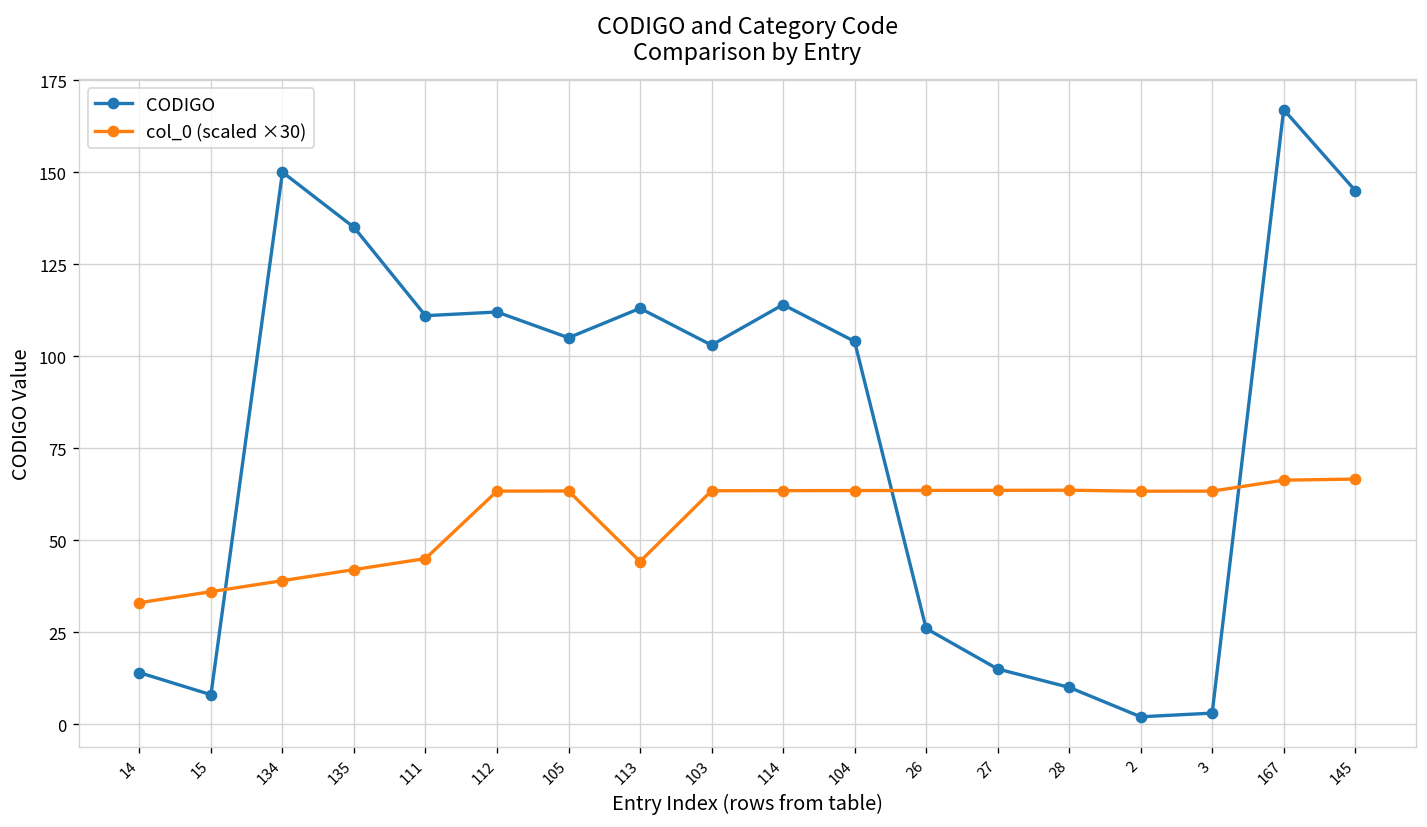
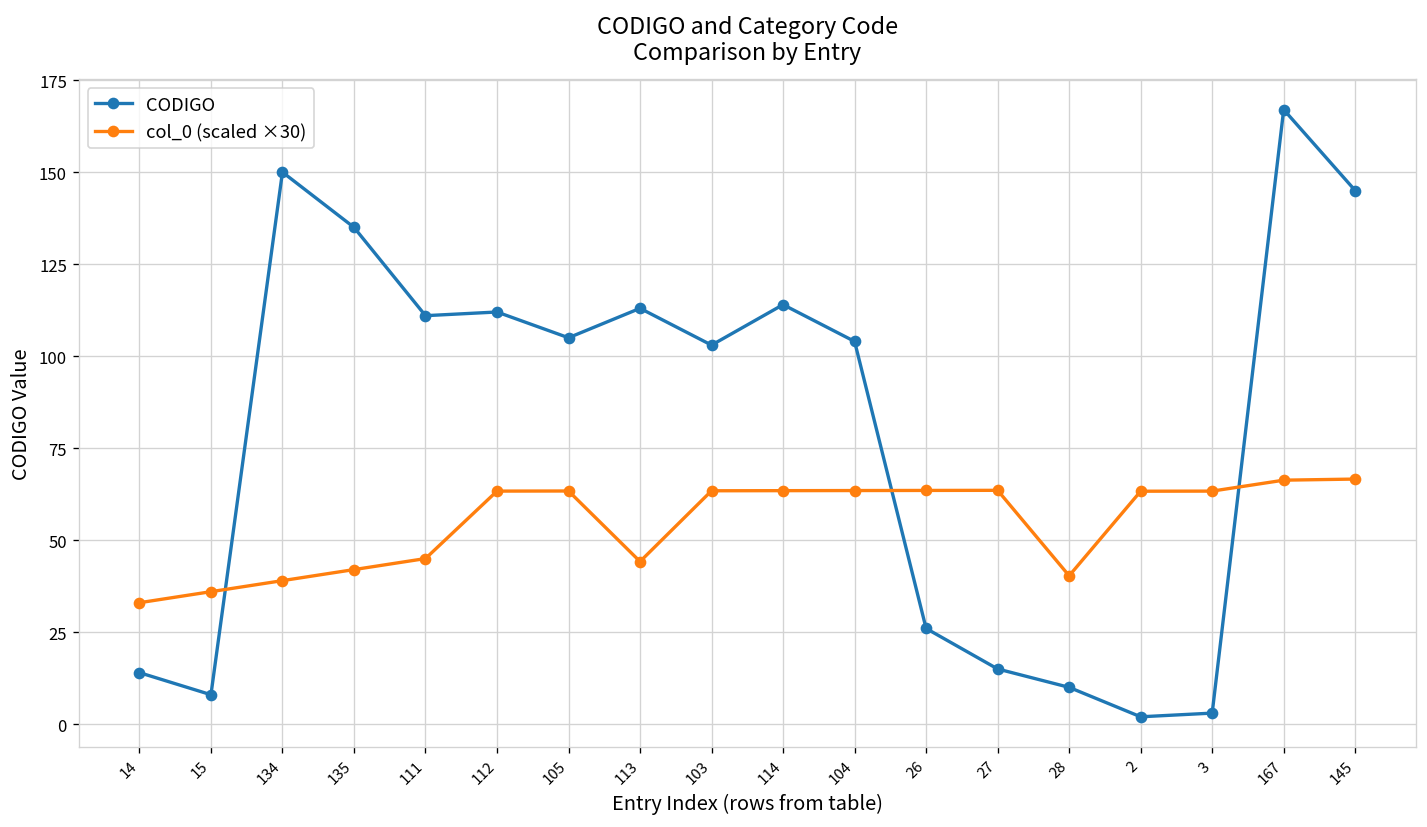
col_0 (scaled ×30), 28: 64 -> 40
